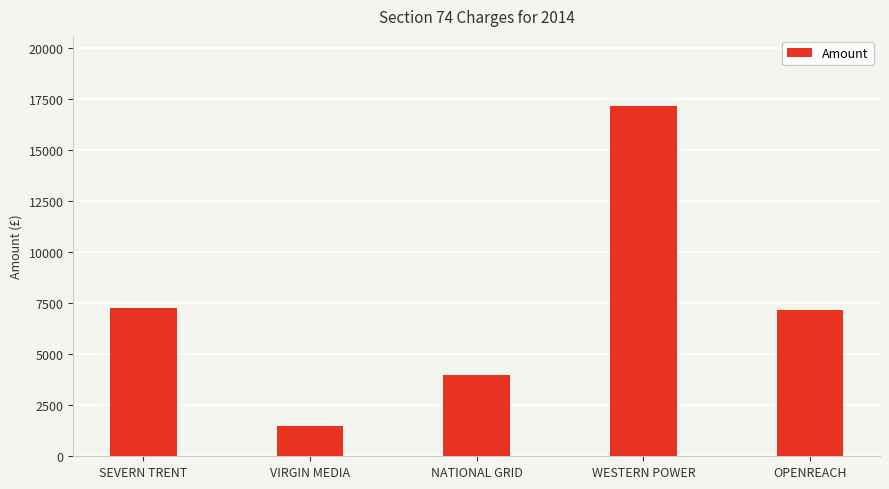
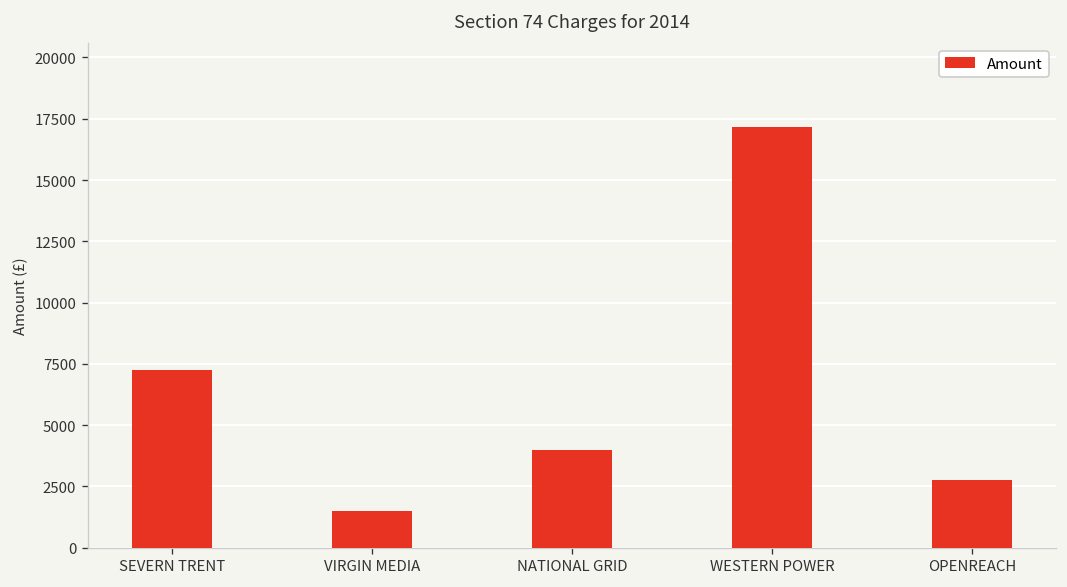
OPENREACH: 7200 -> 2800
